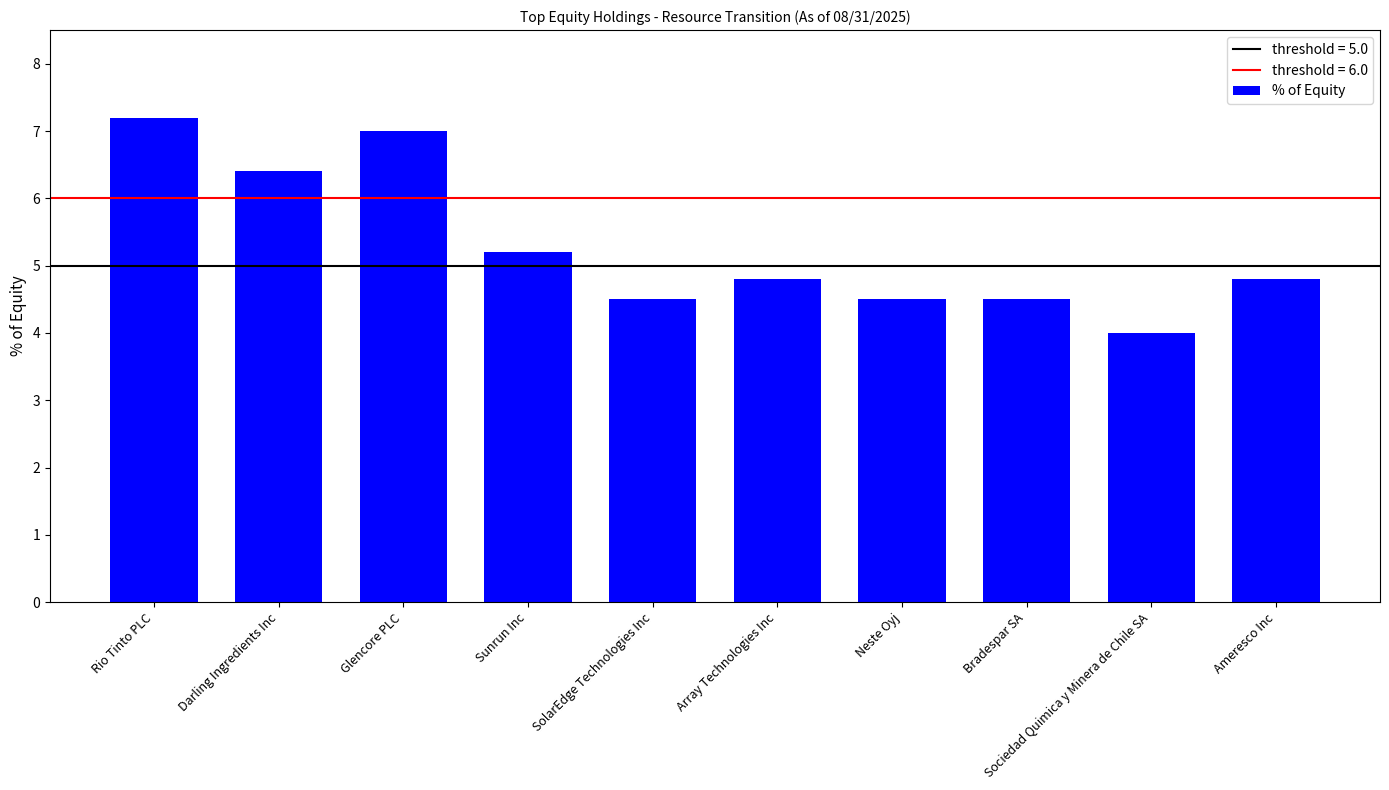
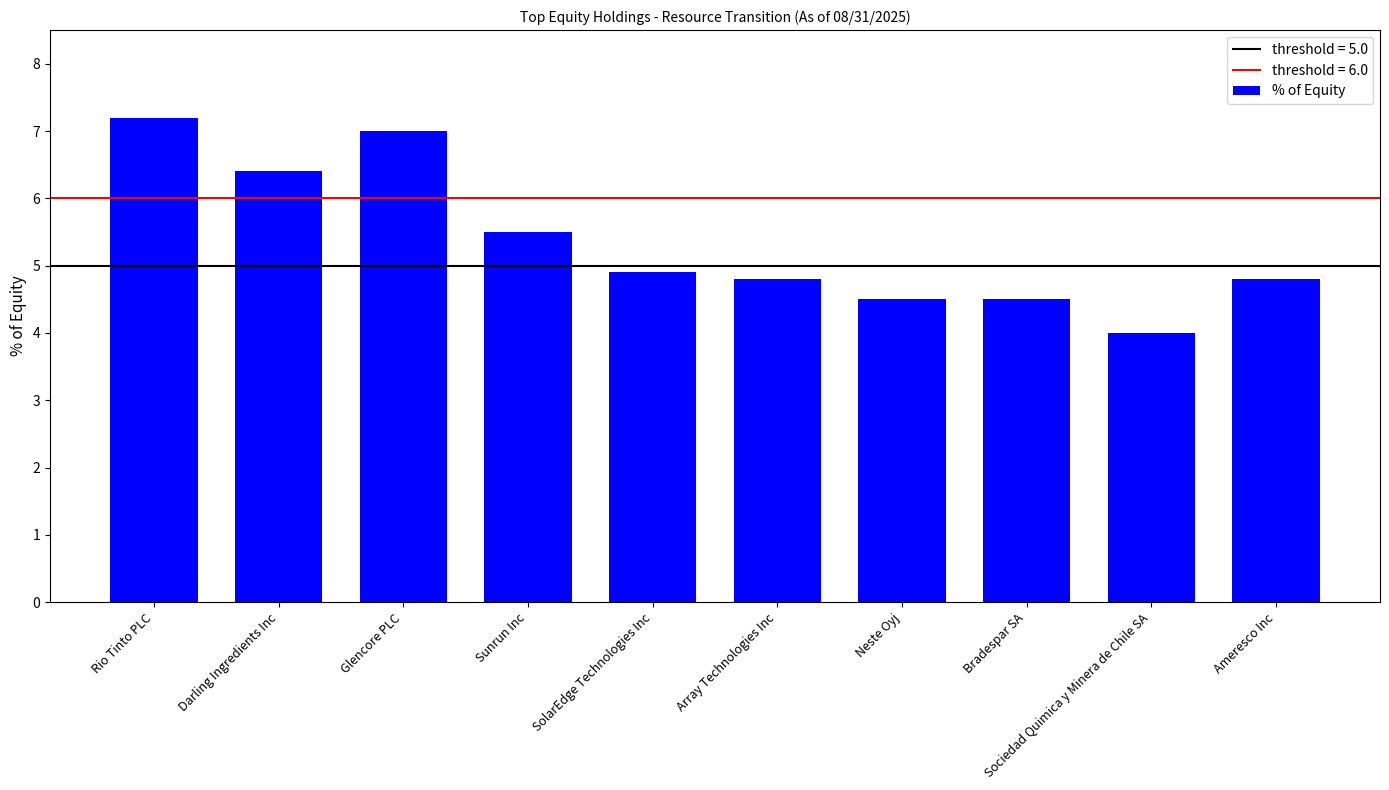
Sunrun Inc: 5.2 -> 5.5
SolarEdge Technologies Inc: 4.5 -> 4.9
